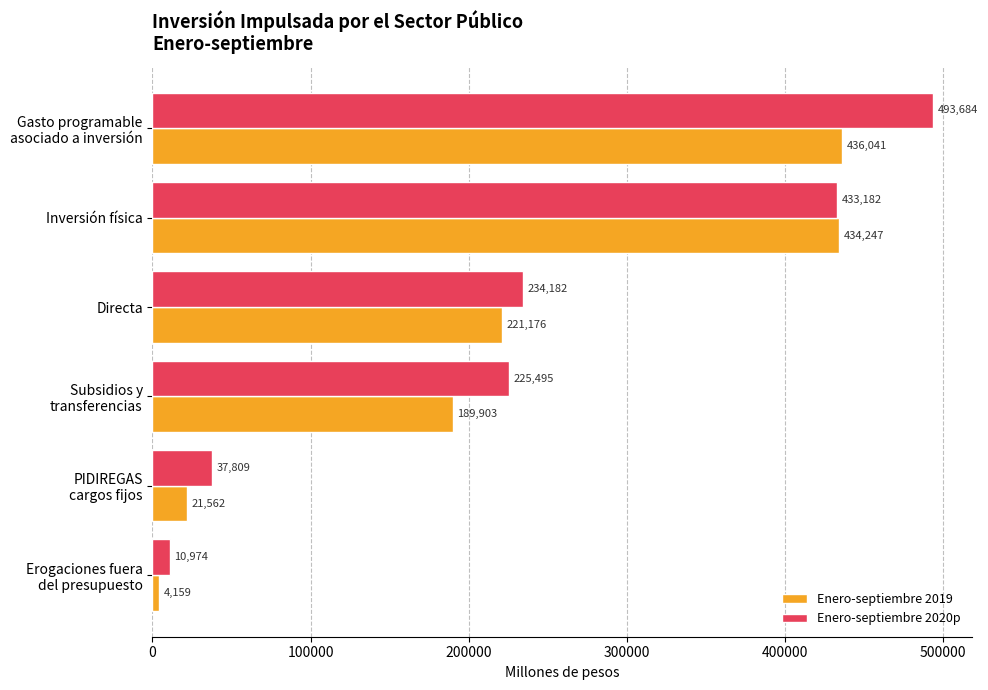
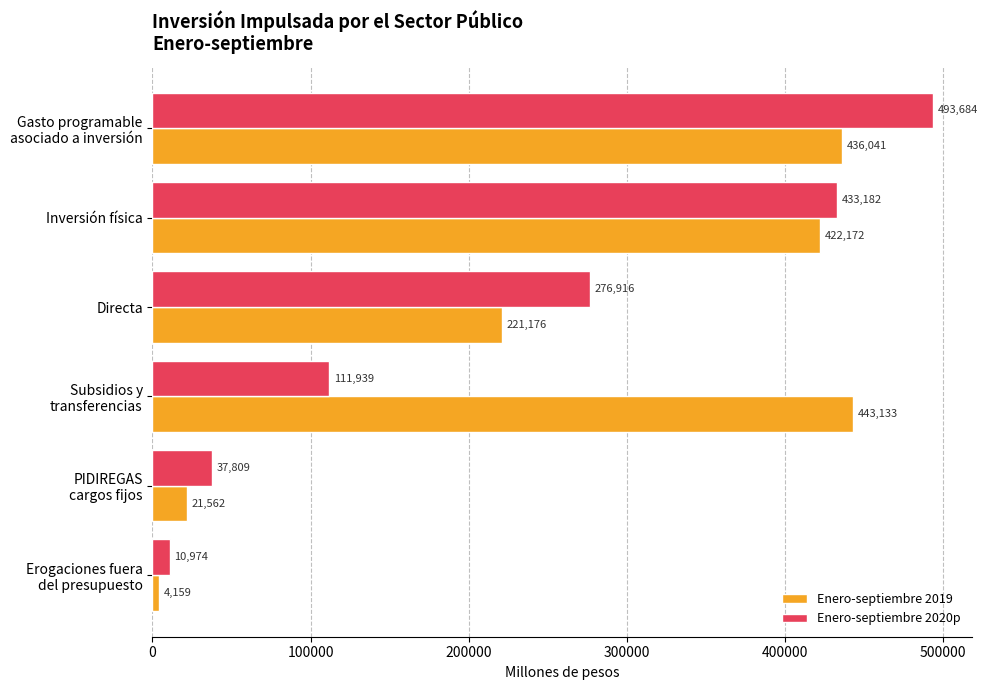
Enero-septiembre 2019, Inversión física: 434,247 -> 422,172
Enero-septiembre 2020p, Directa: 234,182 -> 276,916
Enero-septiembre 2020p, Subsidios y transferencias: 225,495 -> 111,939
Enero-septiembre 2019, Subsidios y transferencias: 189,903 -> 443,133
